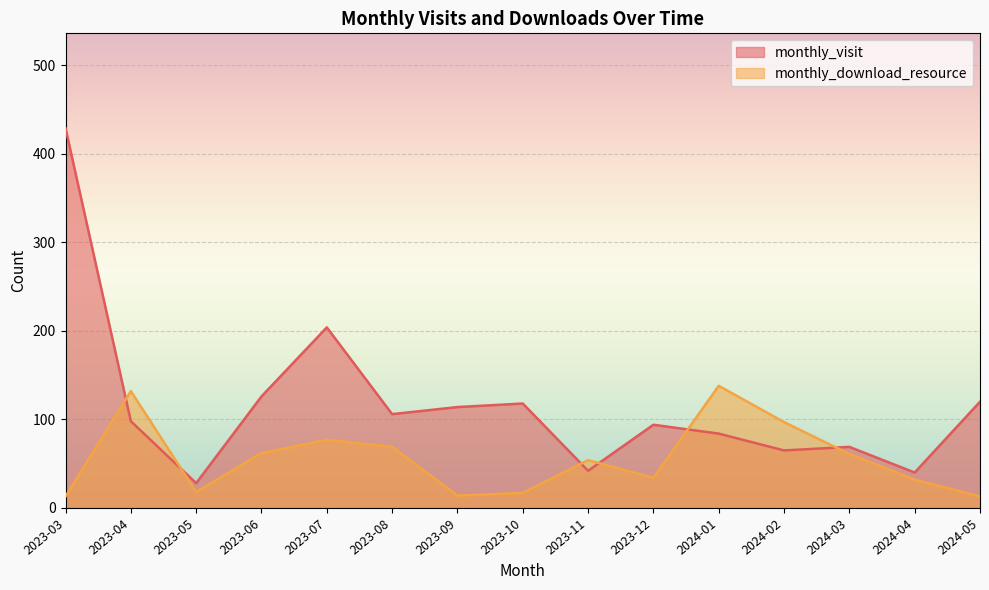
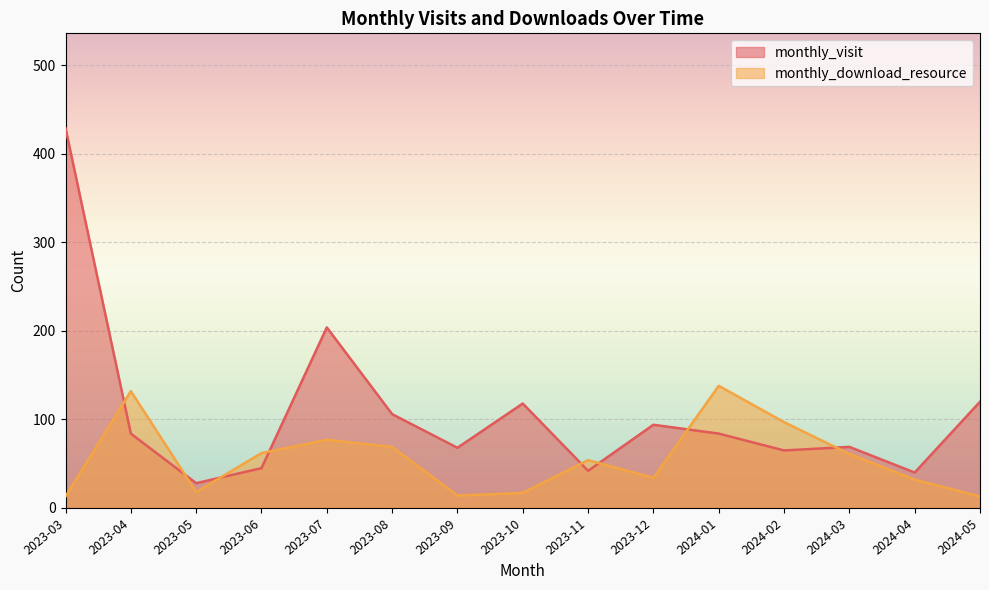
monthly_visit, 2023-04: 100 -> 80
monthly_visit, 2023-06: 130 -> 50
monthly_visit, 2023-09: 110 -> 70
